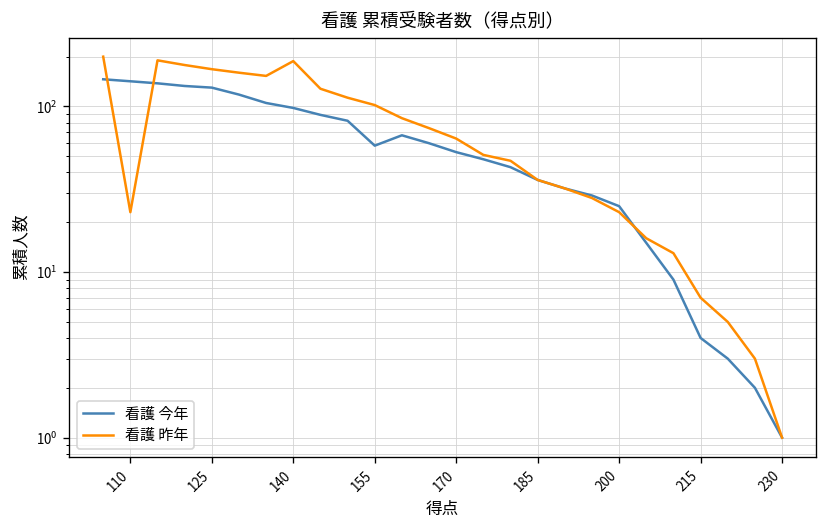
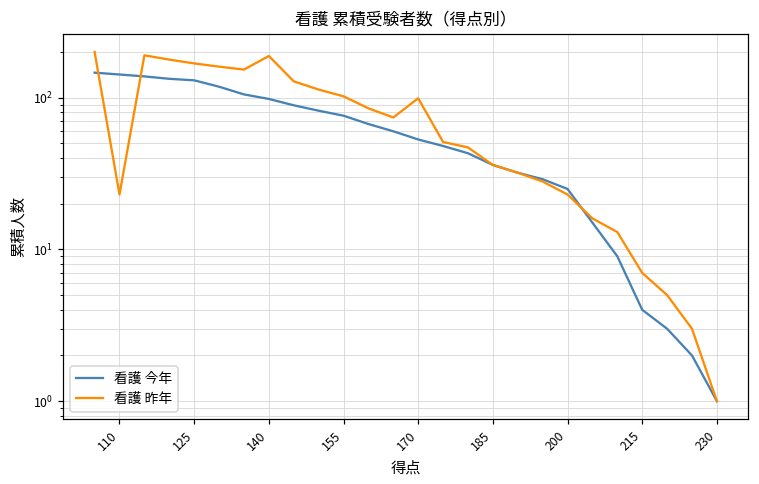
看護 今年, 155: 58 -> 80
看護 昨年, 170: 60 -> 100
